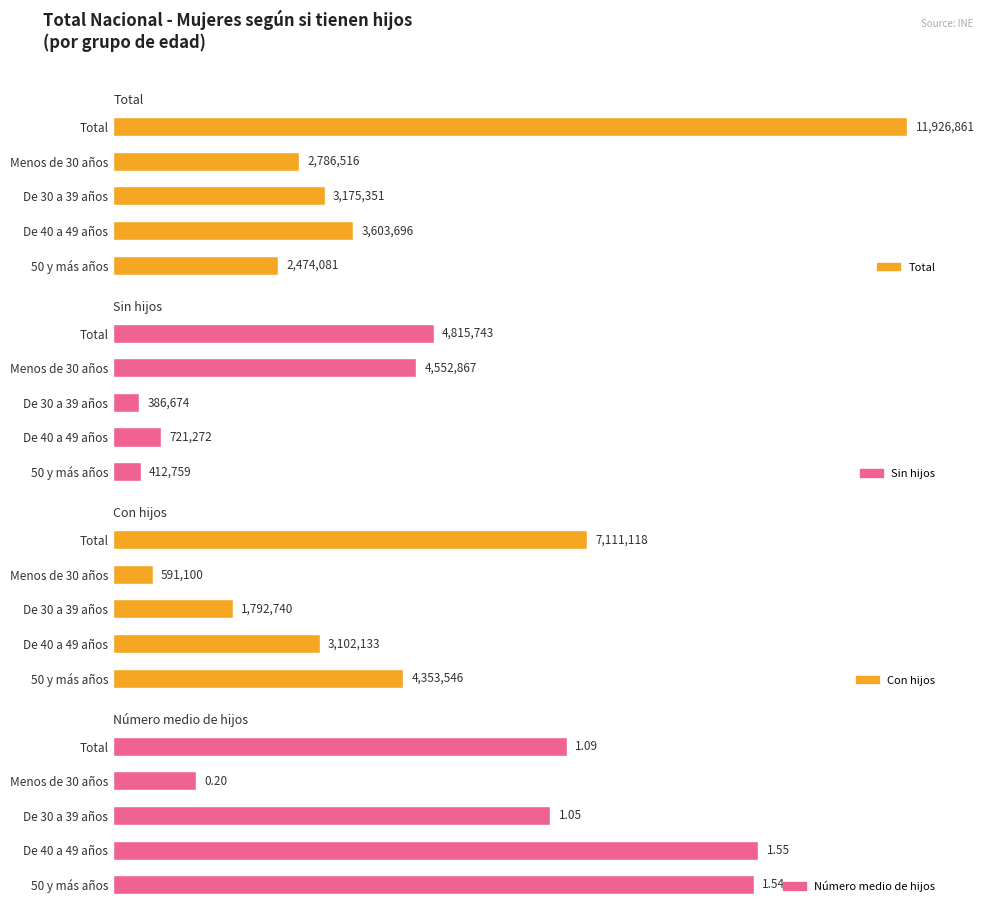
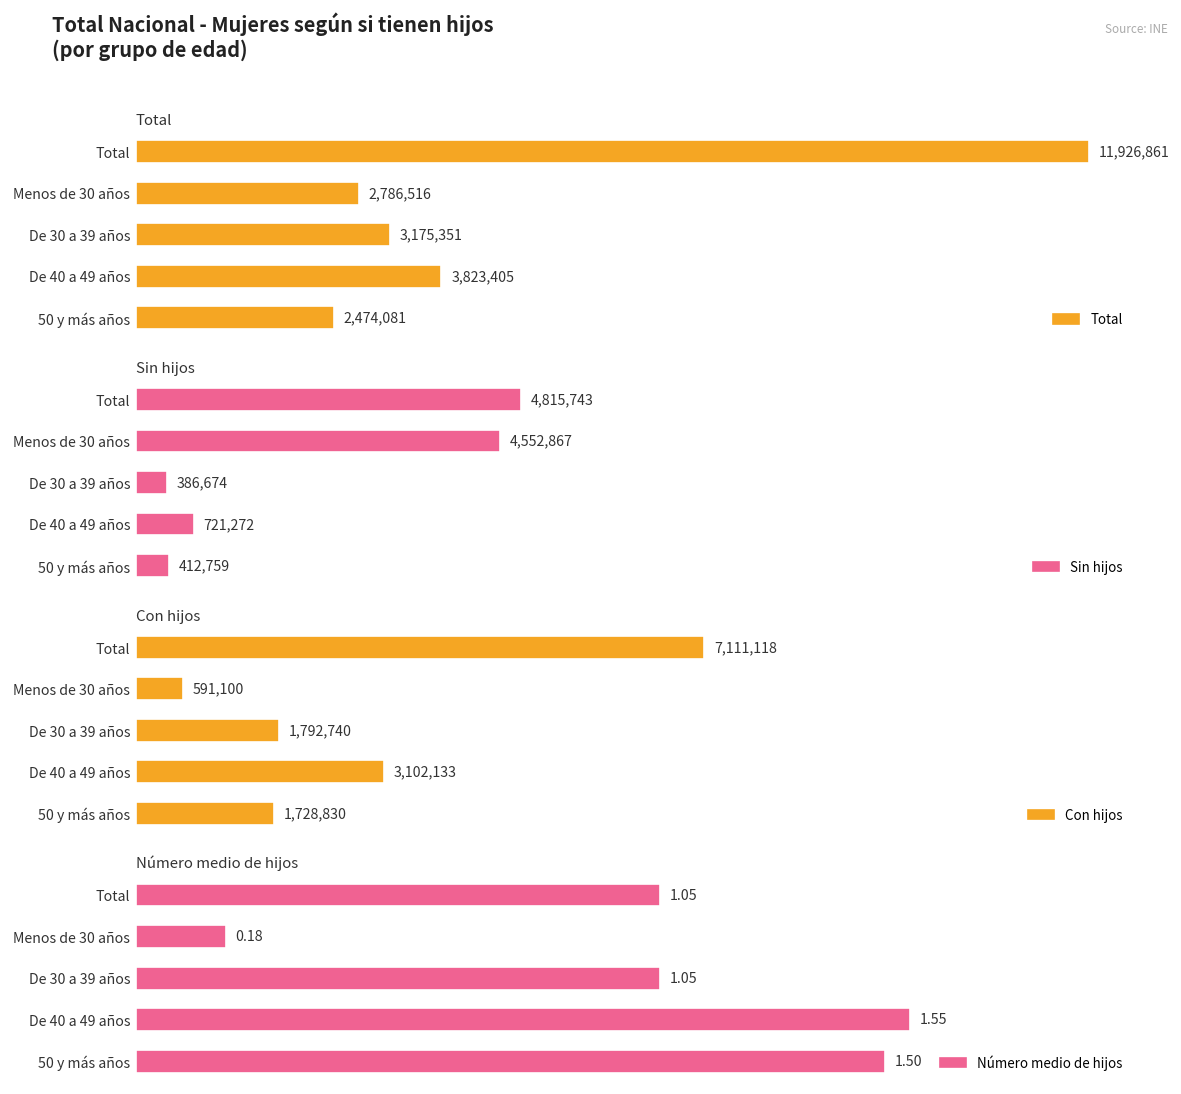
Total, De 40 a 49 años: 3,603,696 -> 3,823,405
Con hijos, 50 y más años: 4,353,546 -> 1,728,830
Número medio de hijos, Total: 1.09 -> 1.05
Número medio de hijos, Menos de 30 años: 0.20 -> 0.18
Número medio de hijos, 50 y más años: 1.54 -> 1.50
